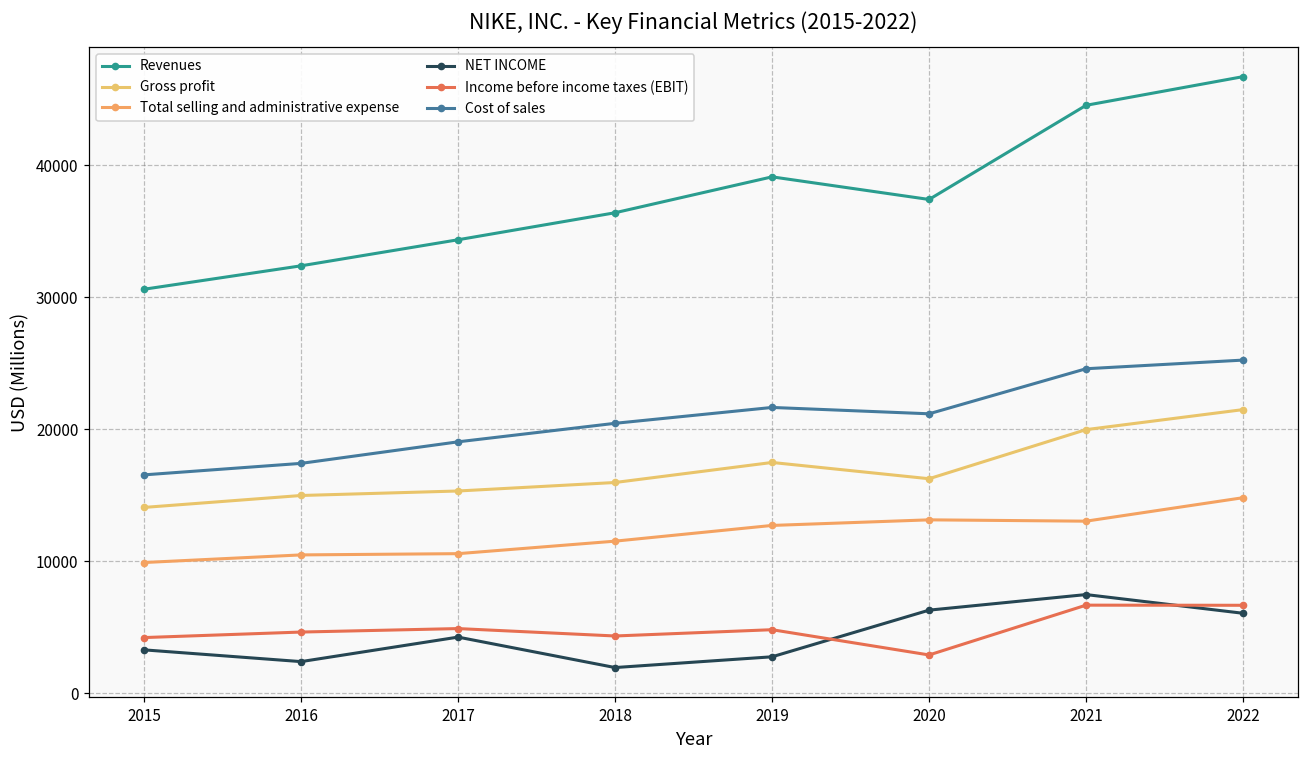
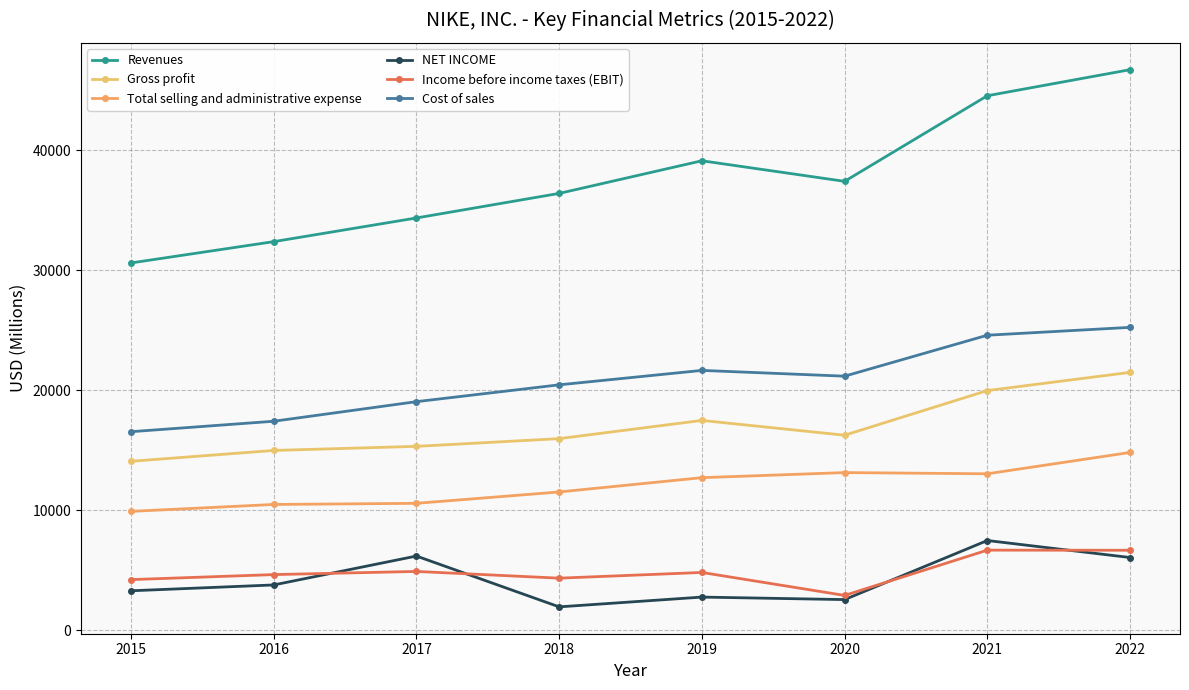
NET INCOME, 2016: 2400 -> 3800
NET INCOME, 2017: 4200 -> 6200
NET INCOME, 2020: 6300 -> 2500
